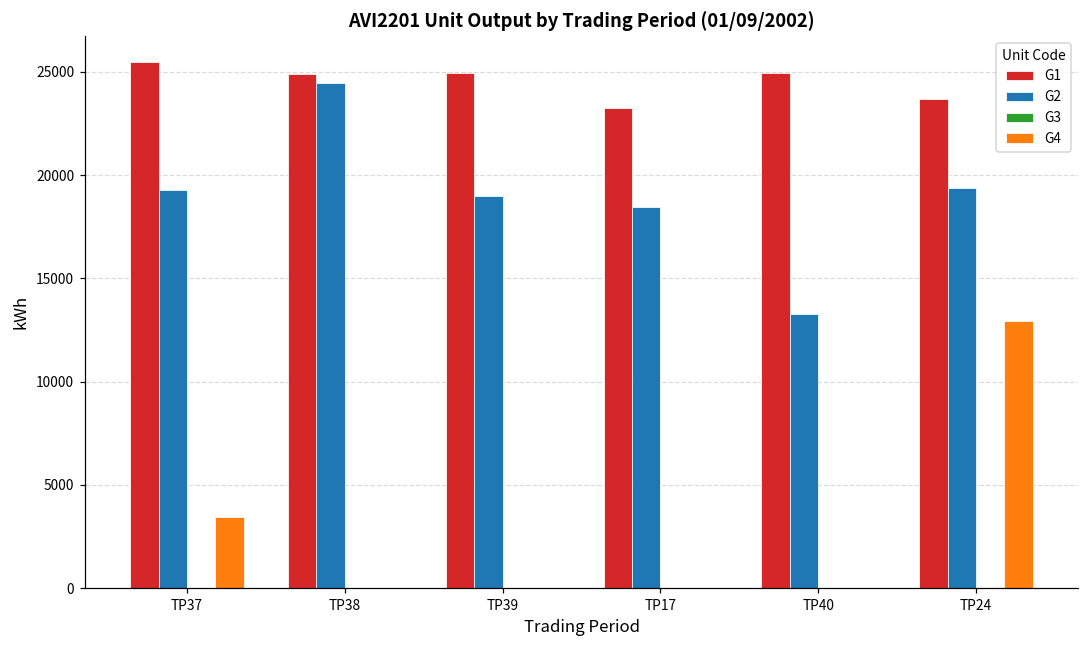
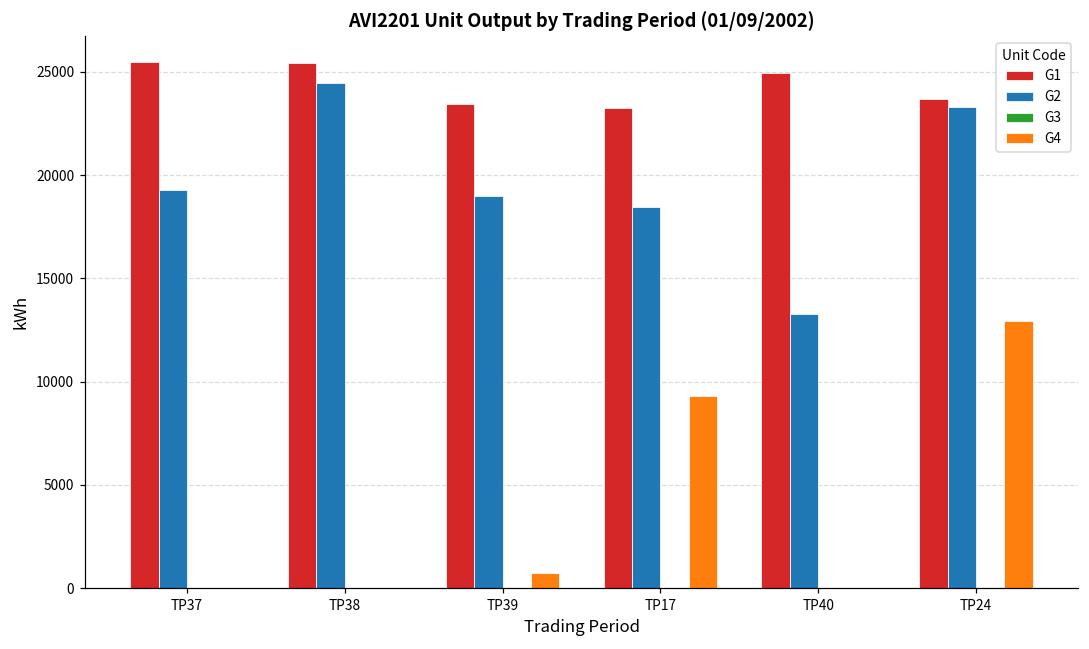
G4, TP37: 3500 -> 0
G1, TP38: 24900 -> 25400
G1, TP39: 24900 -> 23400
G4, TP39: 0 -> 700
G4, TP17: 0 -> 9300
G2, TP24: 19400 -> 23300
